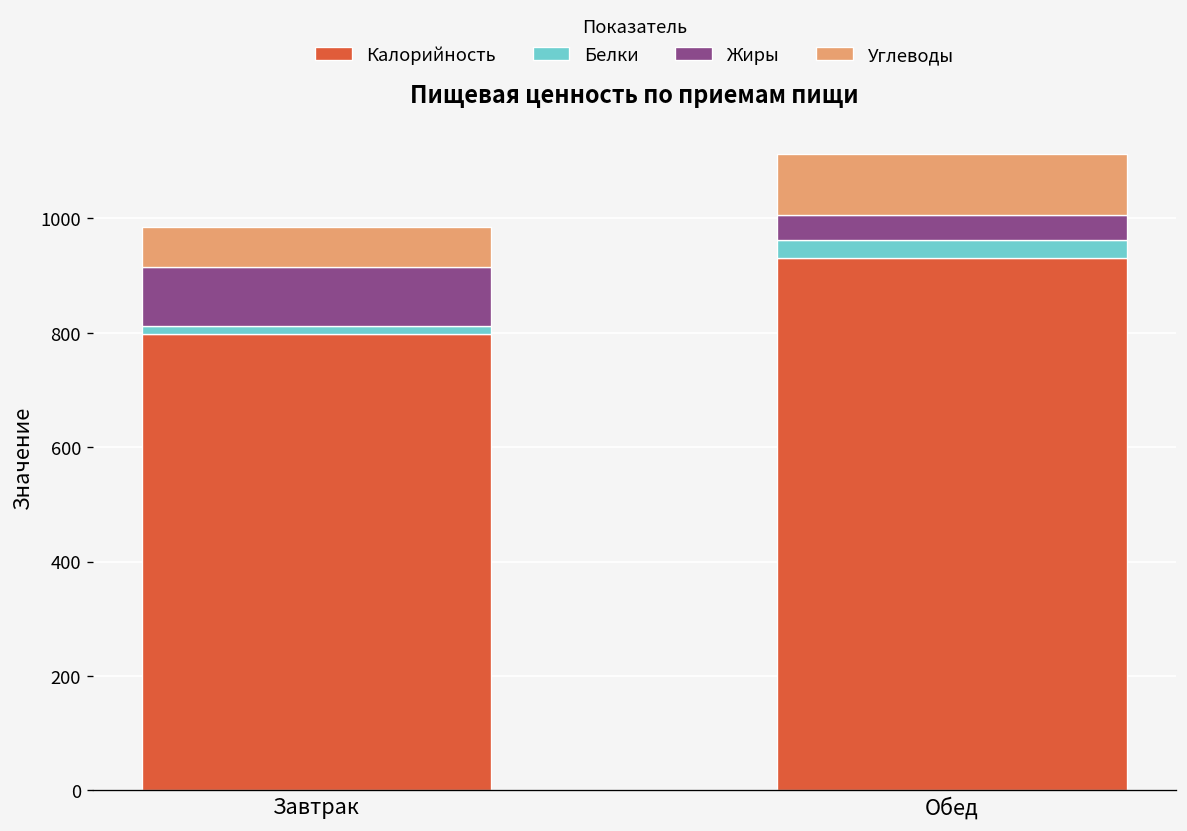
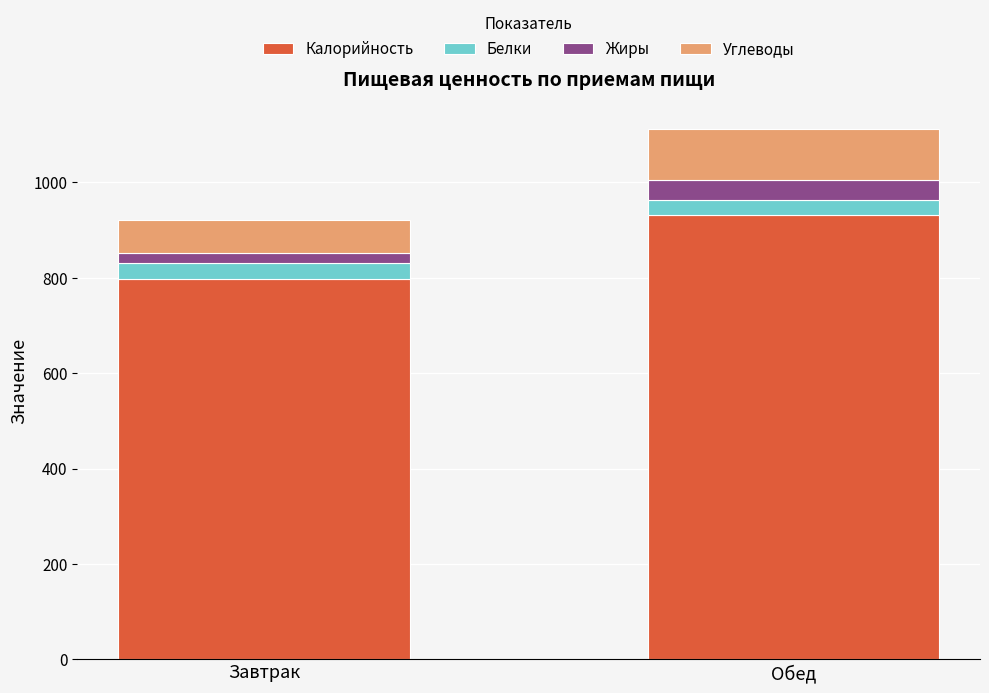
Белки, Завтрак: 10 -> 30
Жиры, Завтрак: 100 -> 20
